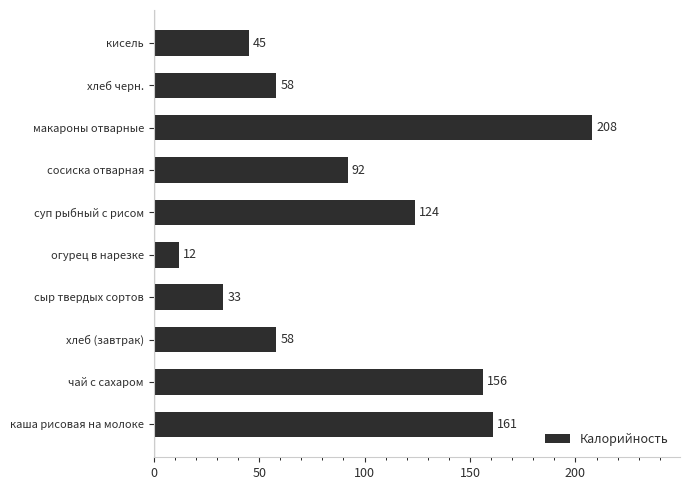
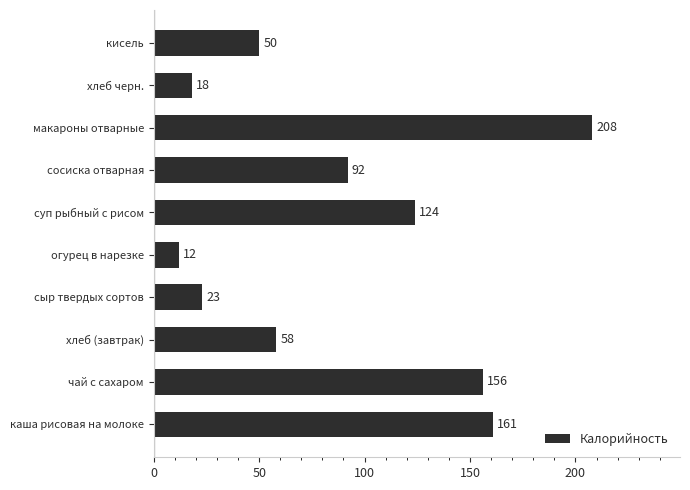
кисель: 45 -> 50
хлеб черн.: 58 -> 18
сыр твердых сортов: 33 -> 23
